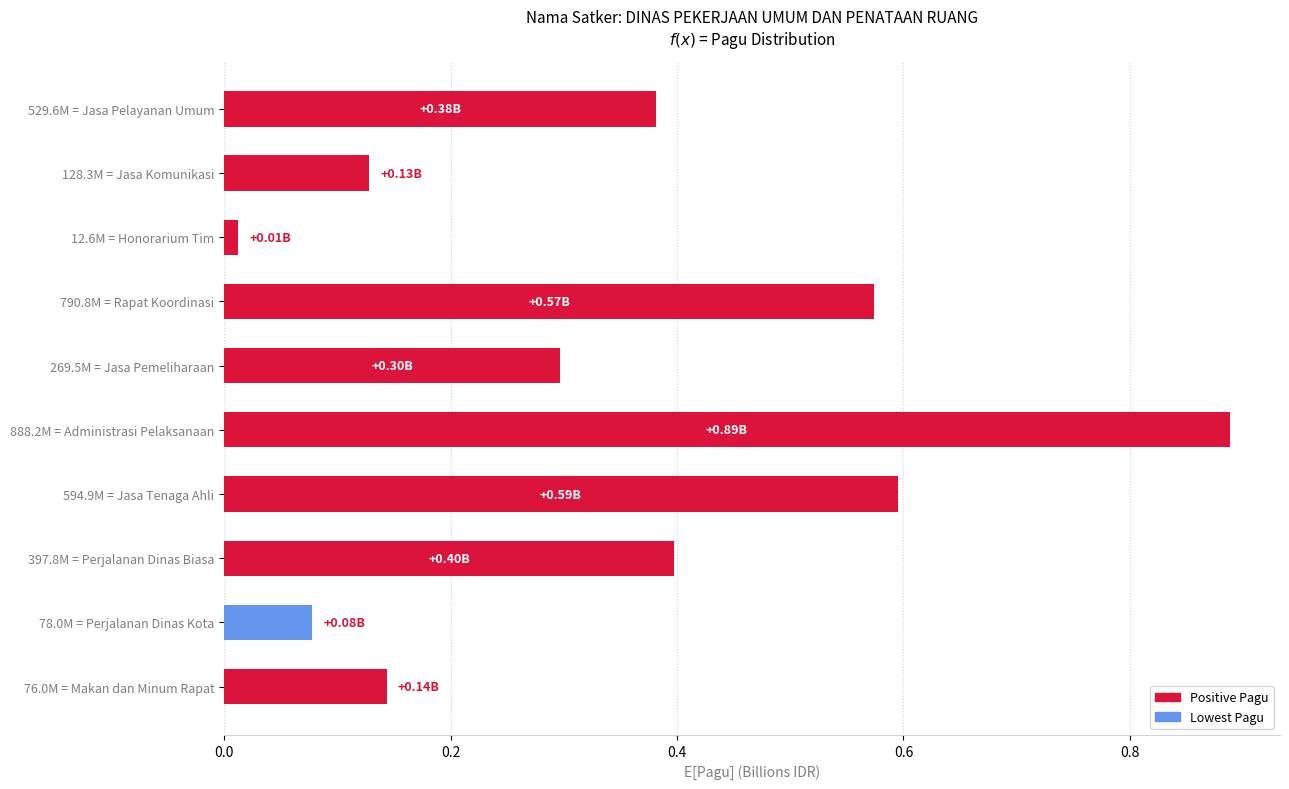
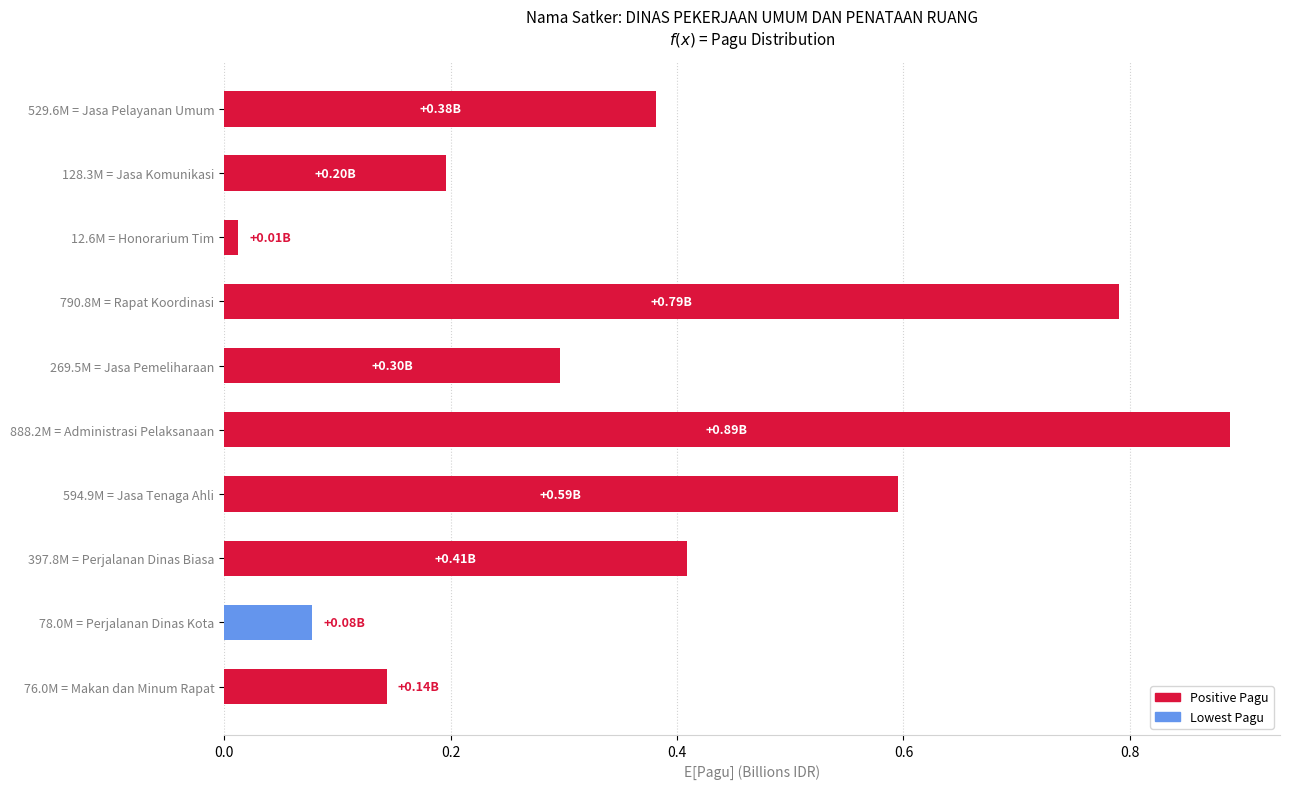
128.3M = Jasa Komunikasi: +0.13B -> +0.20B
790.8M = Rapat Koordinasi: +0.57B -> +0.79B
397.8M = Perjalanan Dinas Biasa: +0.40B -> +0.41B
